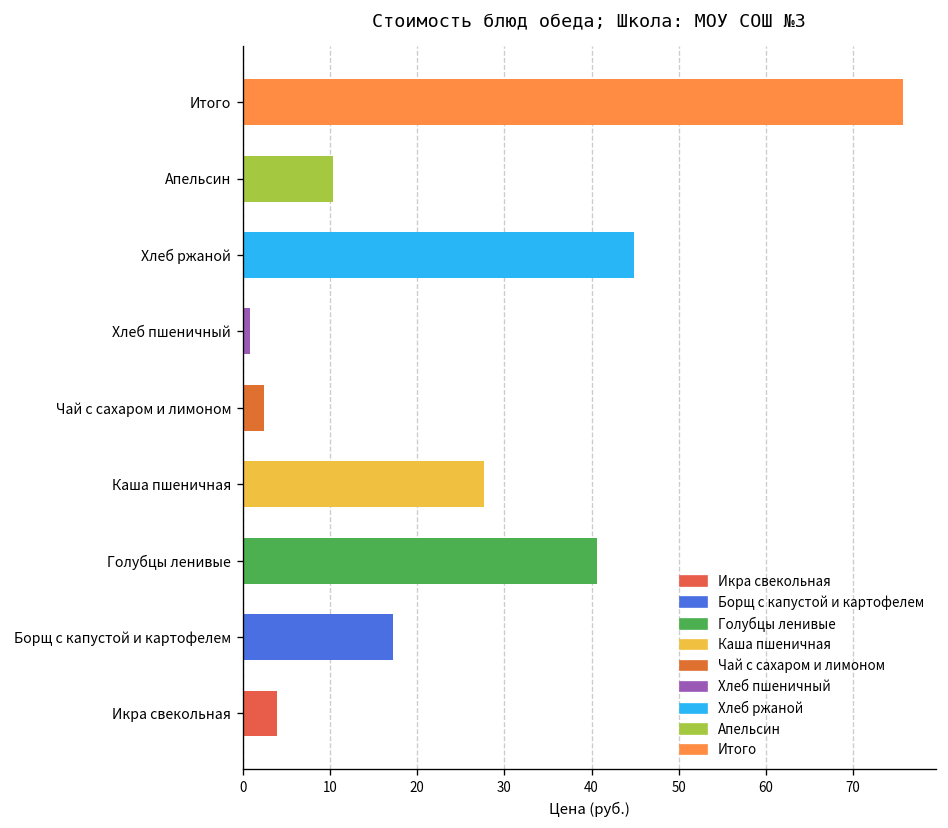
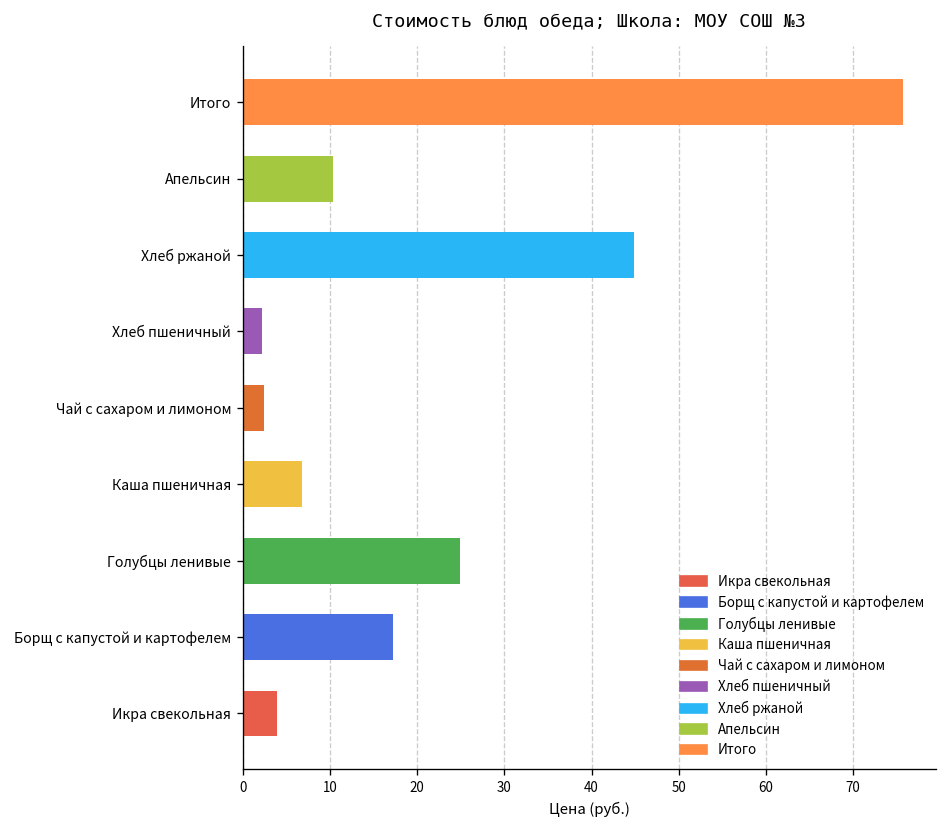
Хлеб пшеничный: 1 -> 2
Каша пшеничная: 28 -> 7
Голубцы ленивые: 41 -> 25
